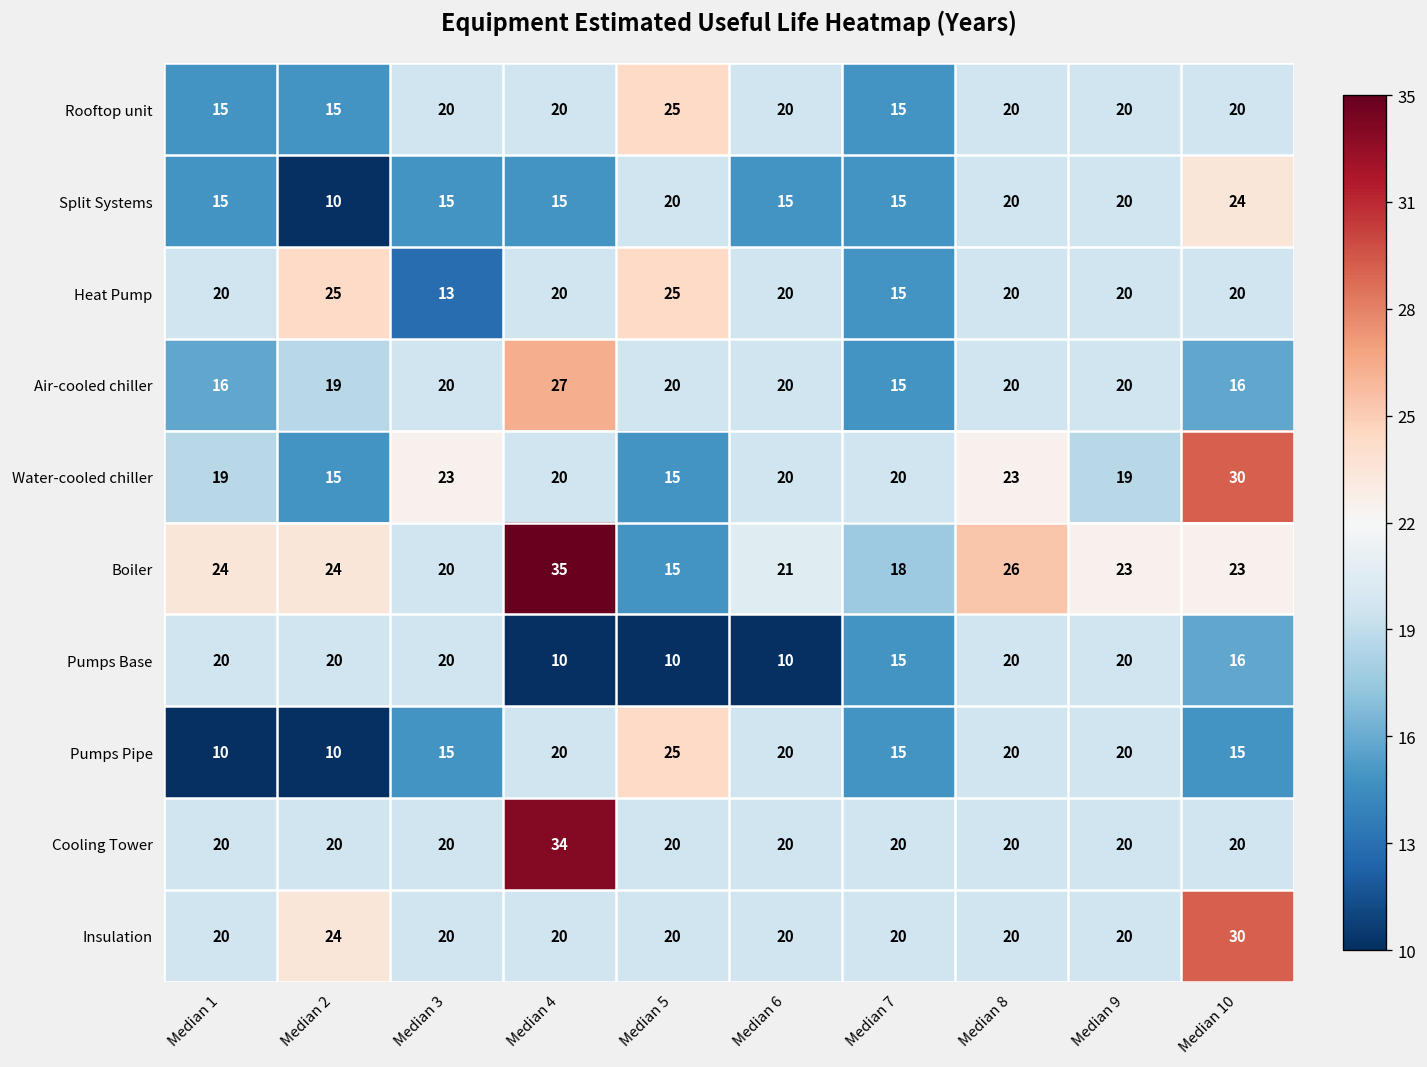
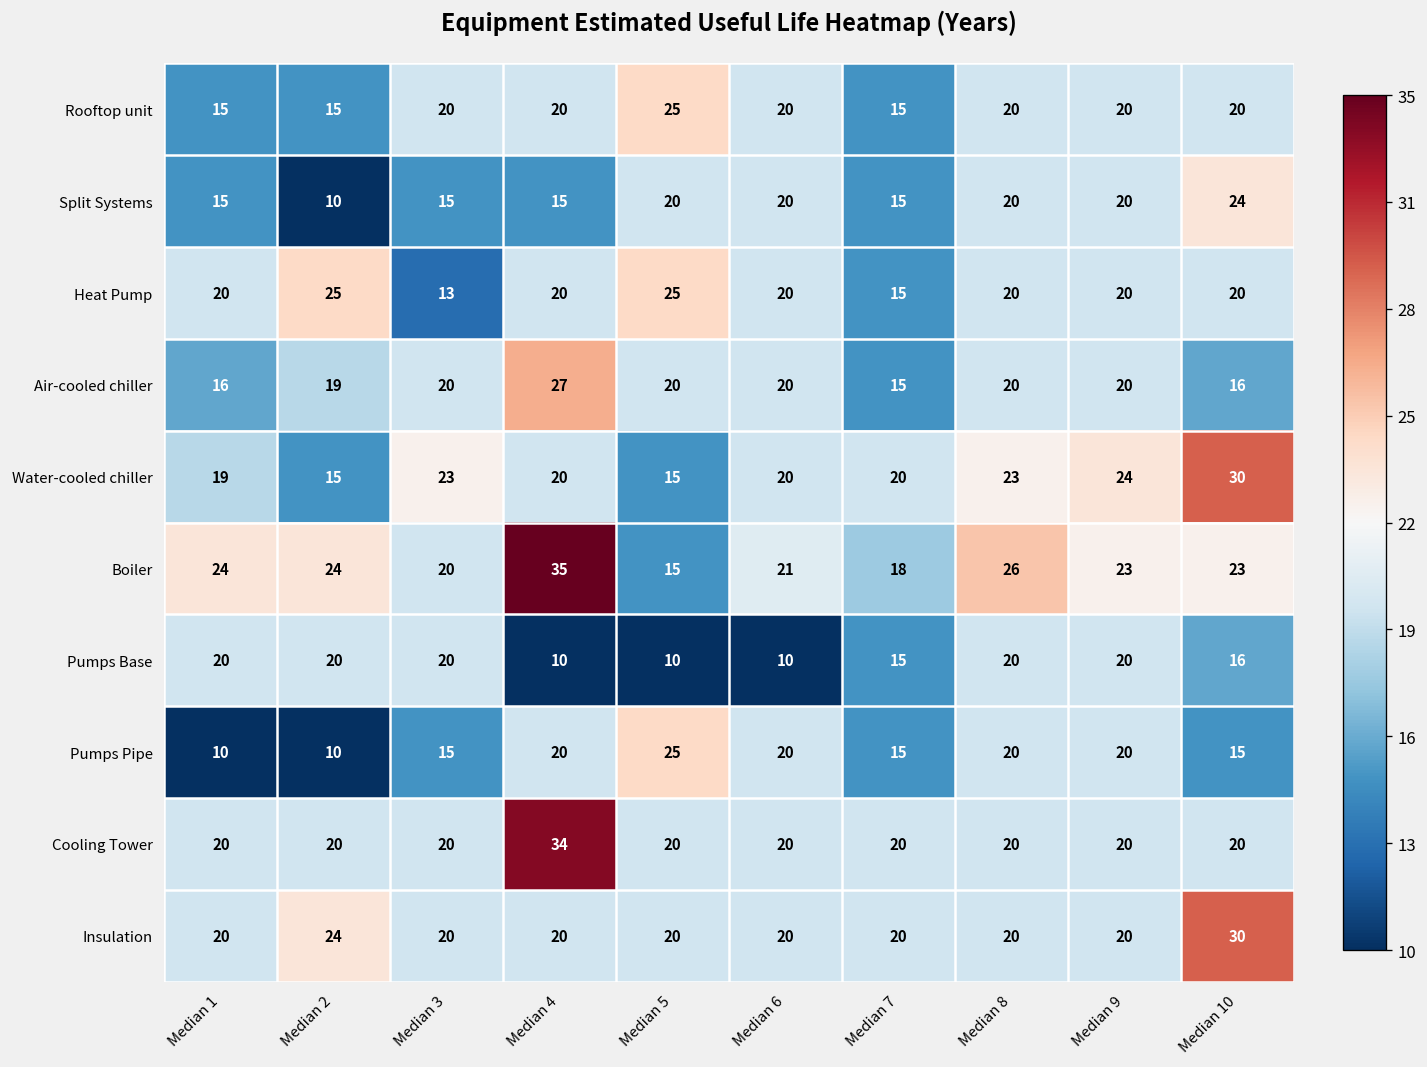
Split Systems, Median 6: 15 -> 20
Water-cooled chiller, Median 9: 19 -> 24
